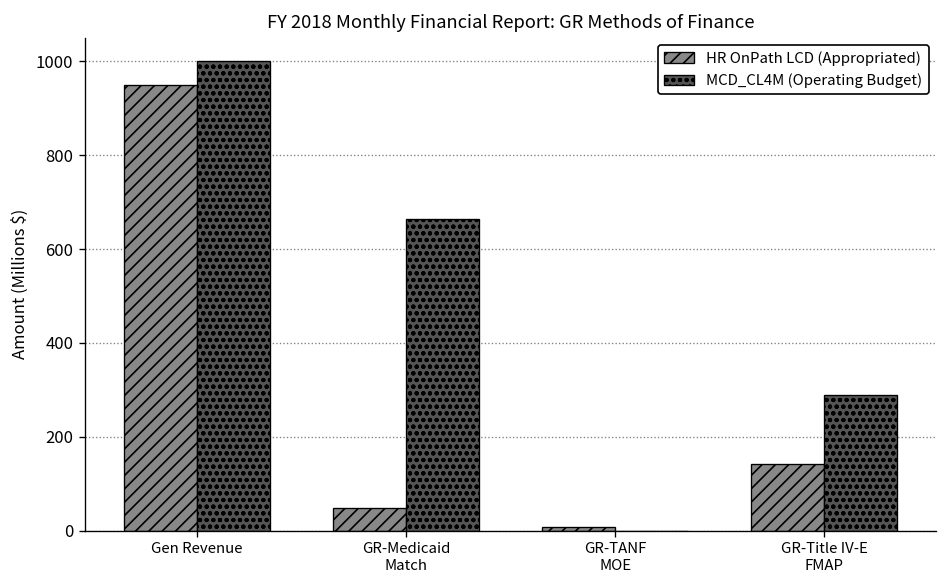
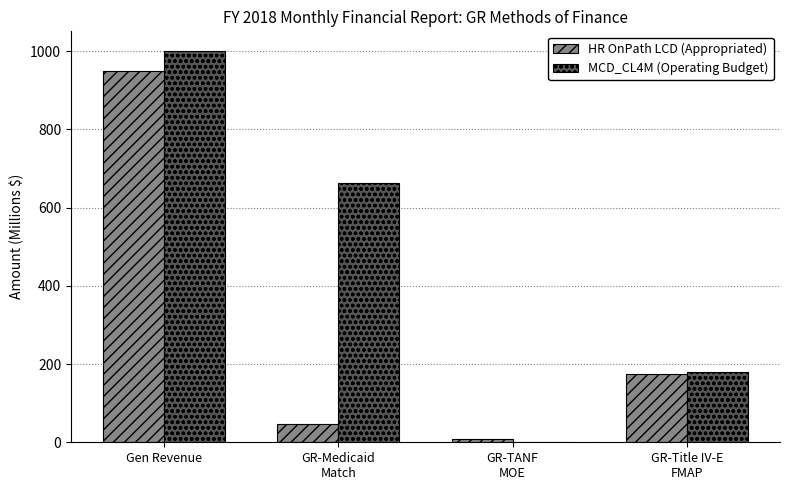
HR OnPath LCD (Appropriated), GR-Title IV-E FMAP: 140 -> 170
MCD_CL4M (Operating Budget), GR-Title IV-E FMAP: 290 -> 180
